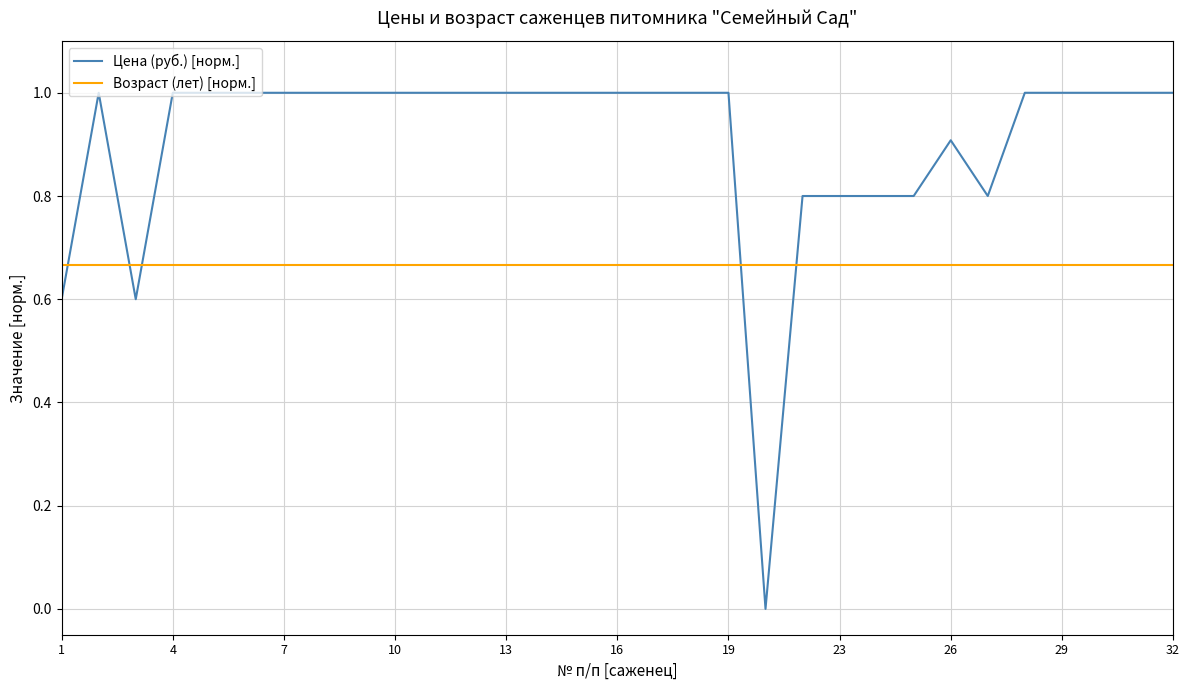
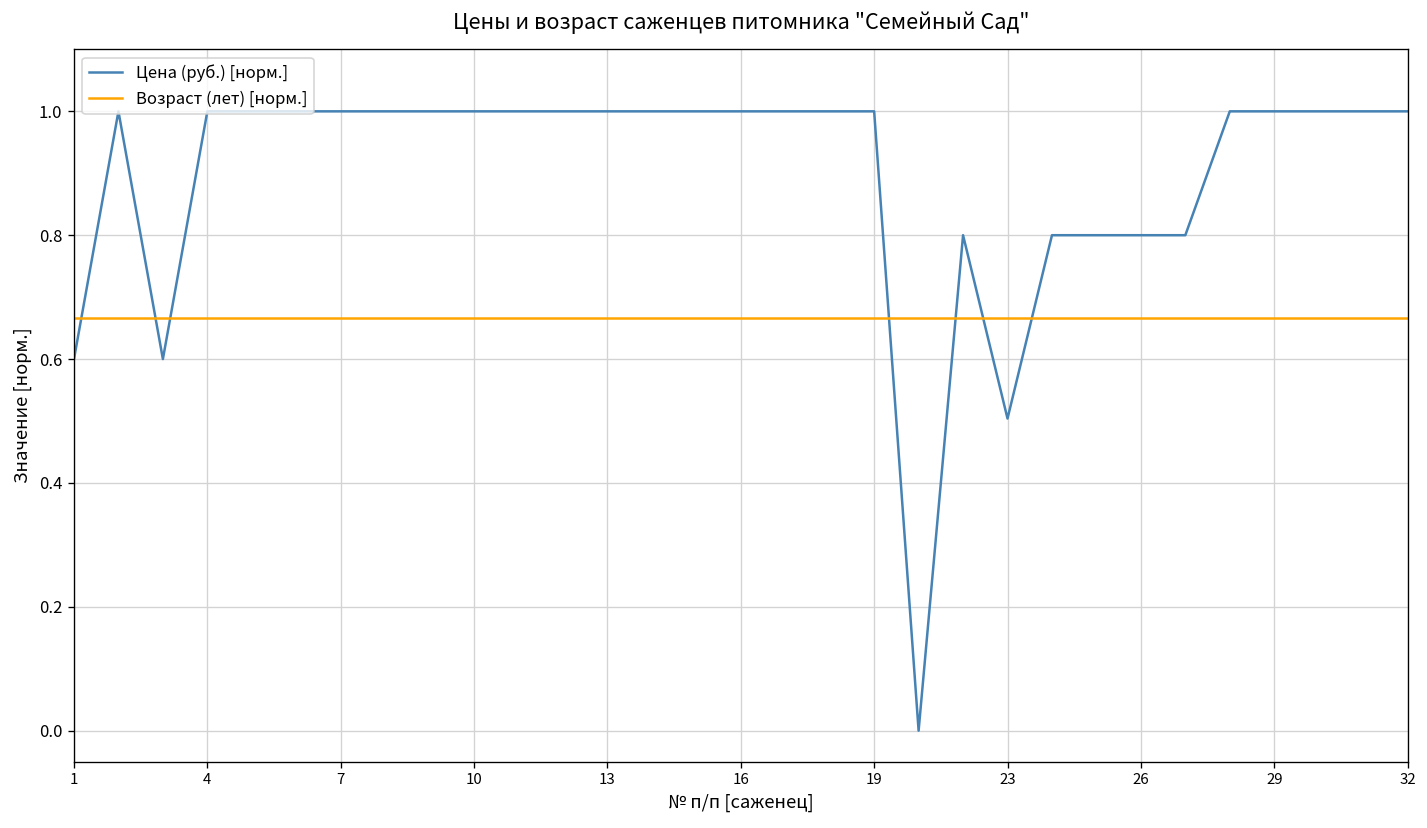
Цена (руб.) [норм.], 23: 0.80 -> 0.50
Цена (руб.) [норм.], 26: 0.91 -> 0.80
